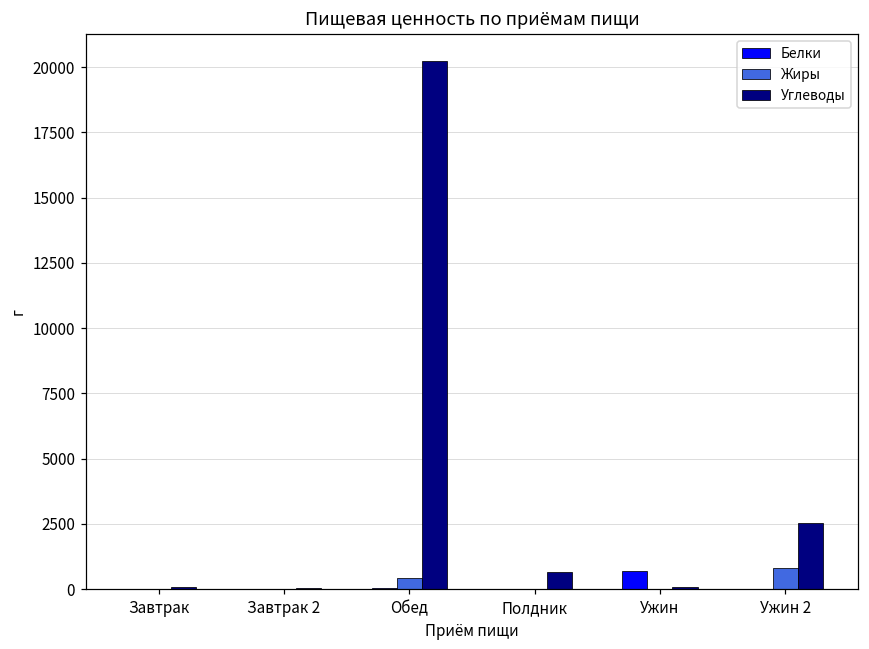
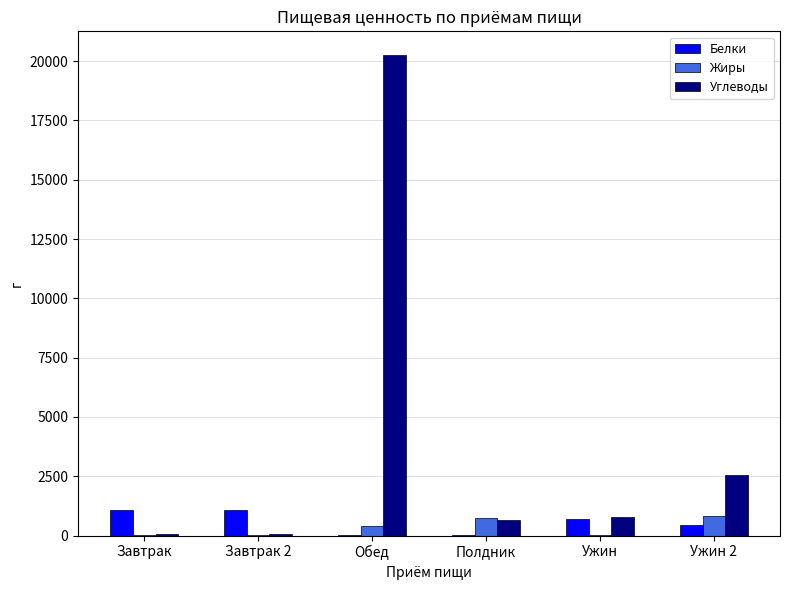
Белки, Завтрак: 0 -> 1100
Белки, Завтрак 2: 0 -> 1100
Жиры, Полдник: 0 -> 700
Углеводы, Ужин: 100 -> 800
Белки, Ужин 2: 0 -> 400
